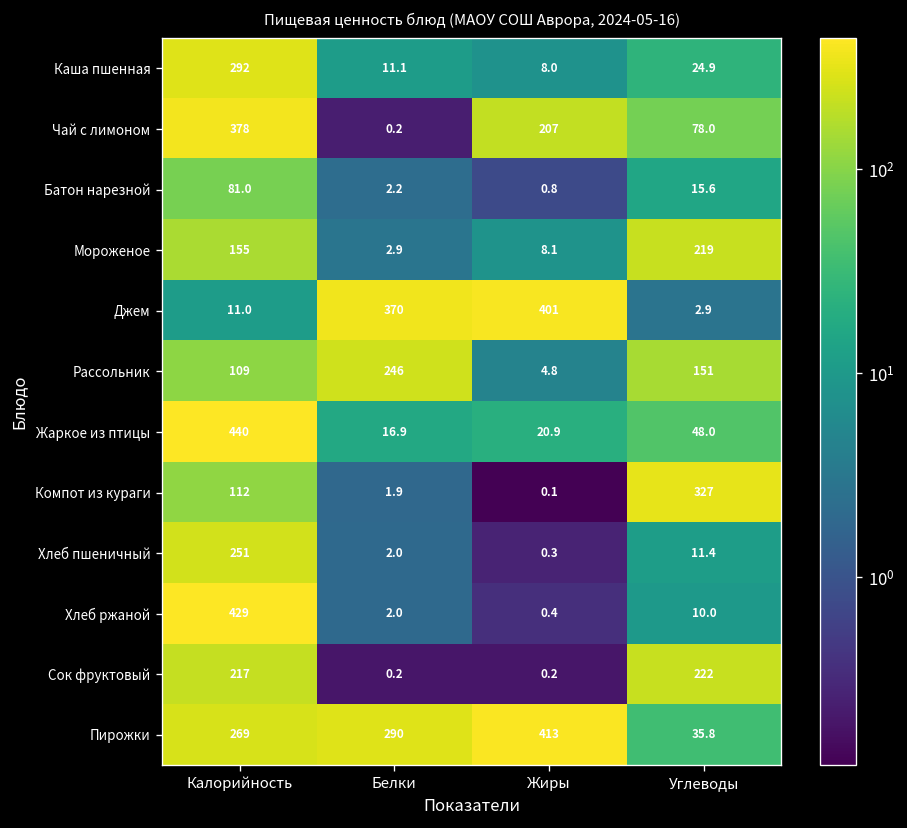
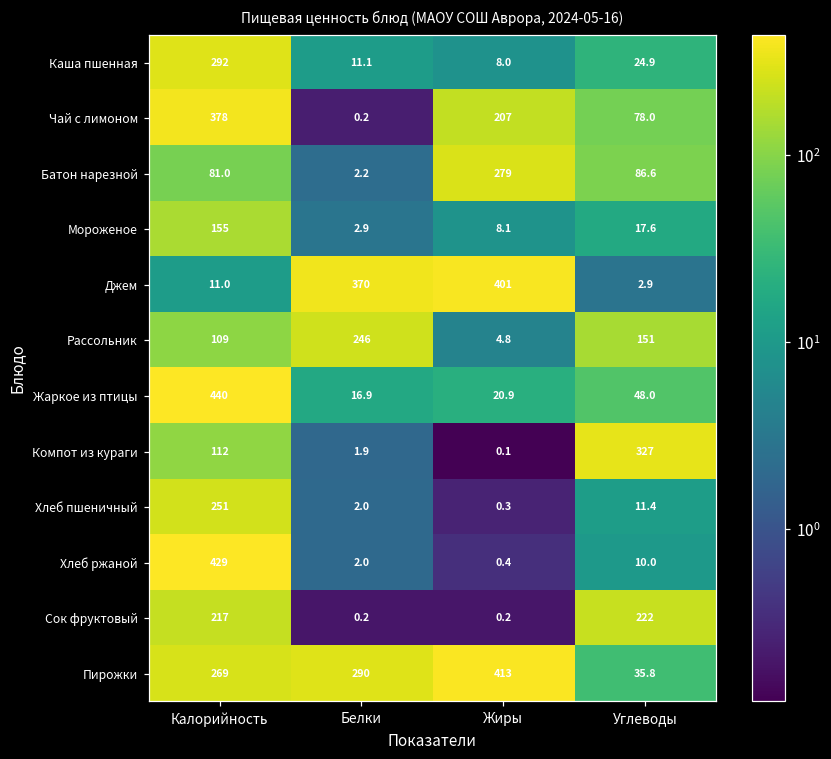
Батон нарезной, Жиры: 0.8 -> 279
Батон нарезной, Углеводы: 15.6 -> 86.6
Мороженое, Углеводы: 219 -> 17.6
